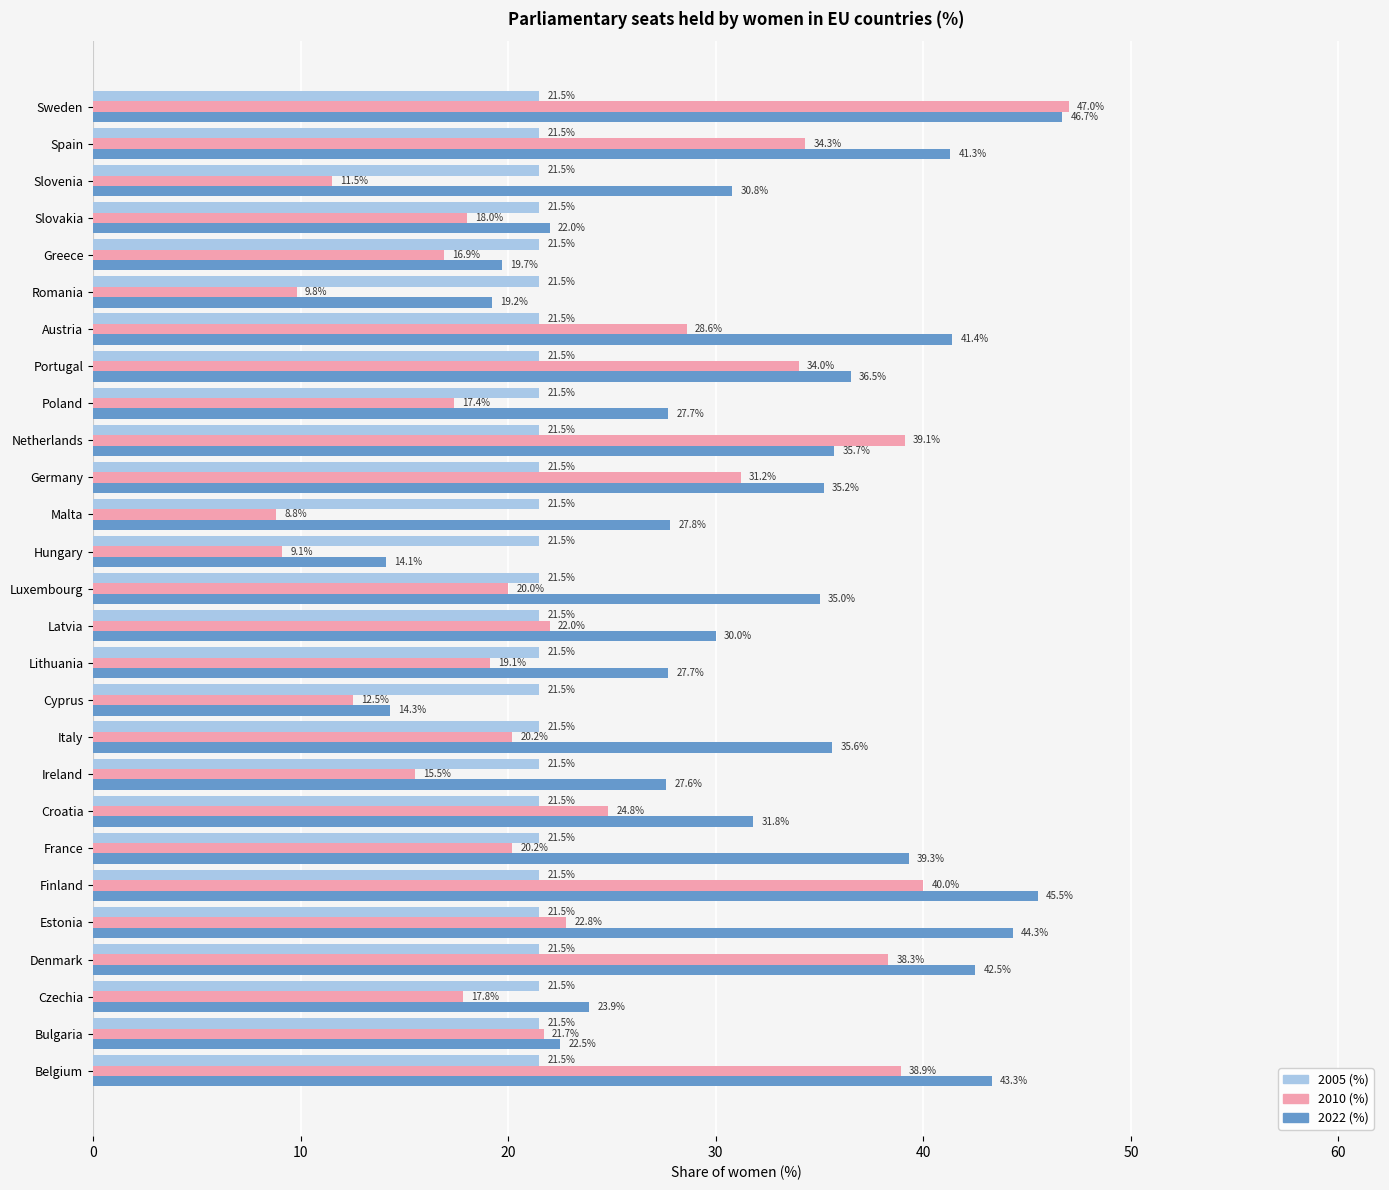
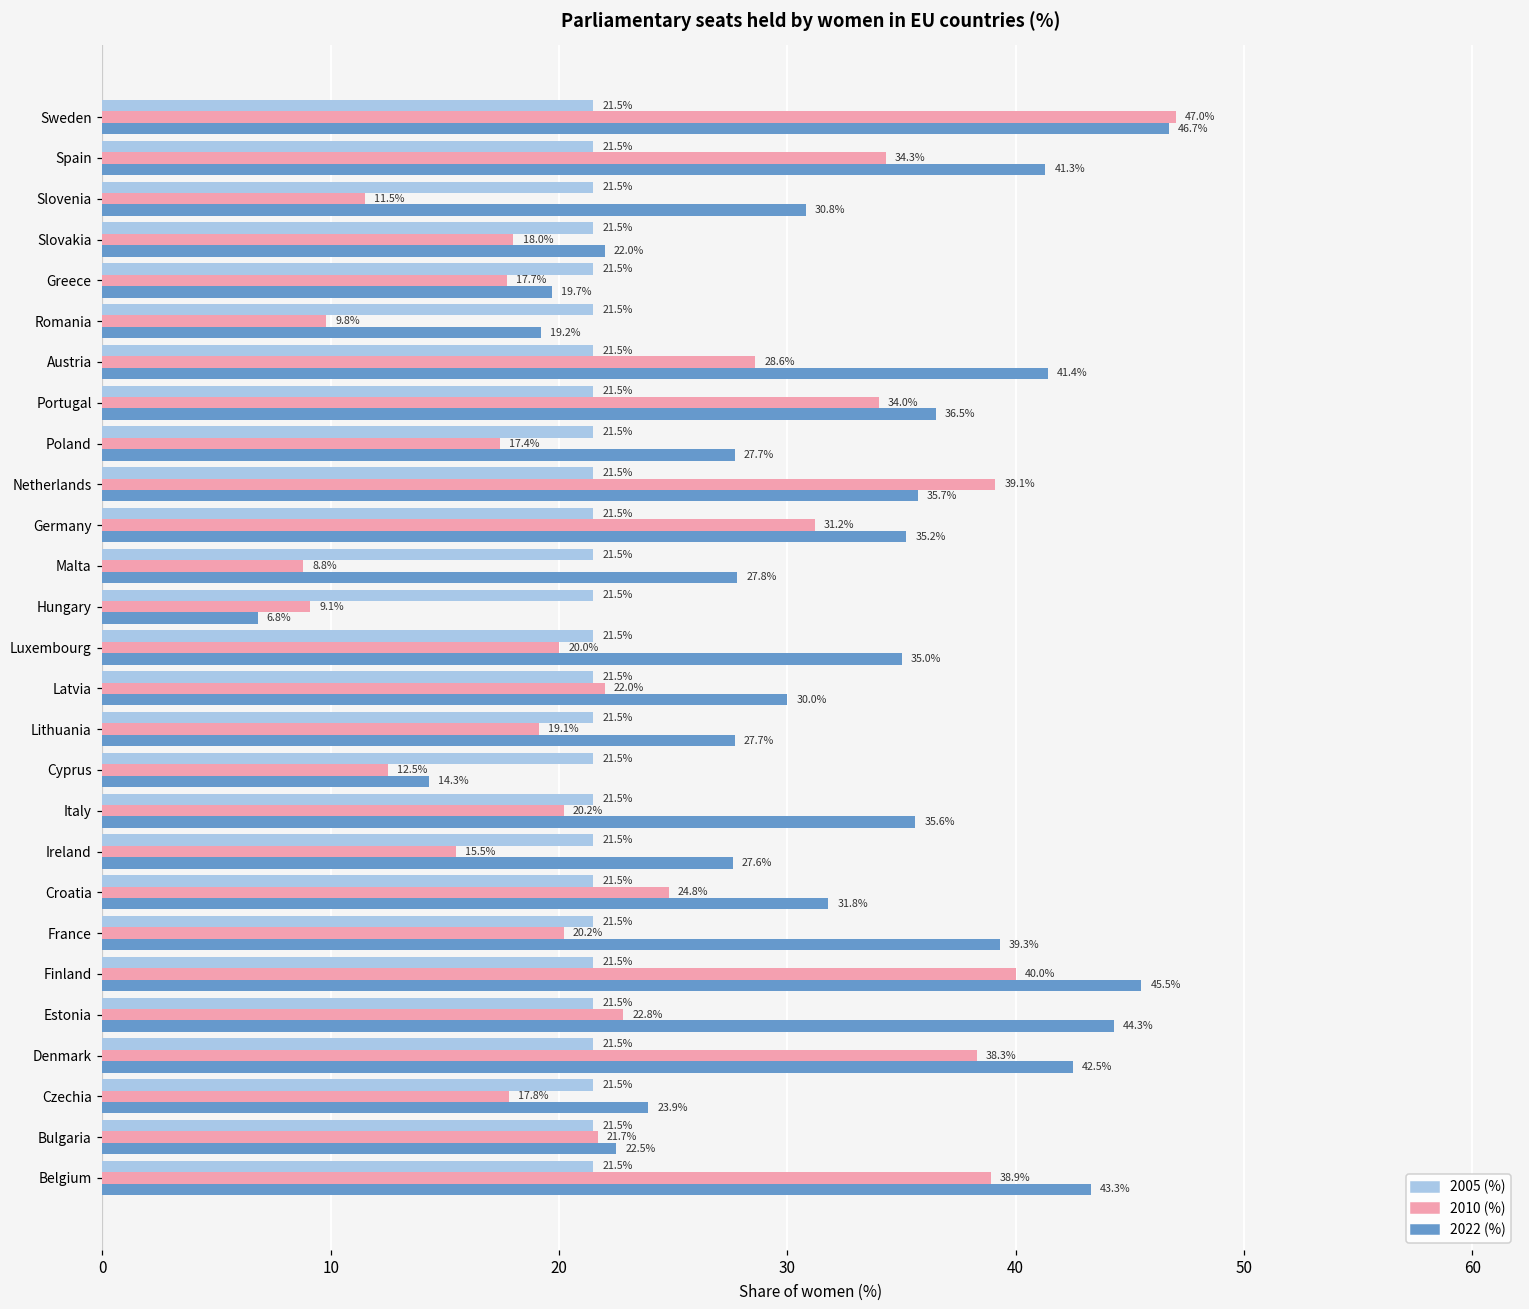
2010 (%), Greece: 16.9% -> 17.7%
2022 (%), Hungary: 14.1% -> 6.8%
